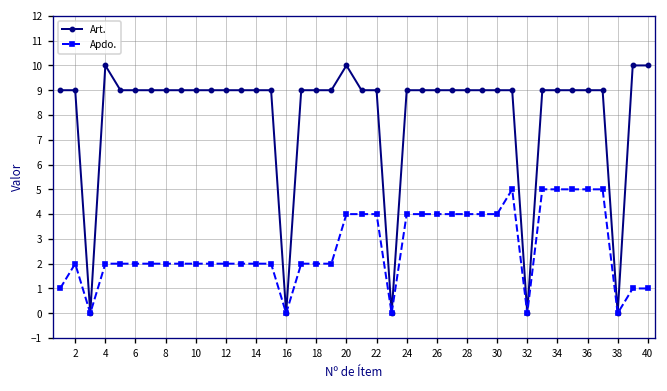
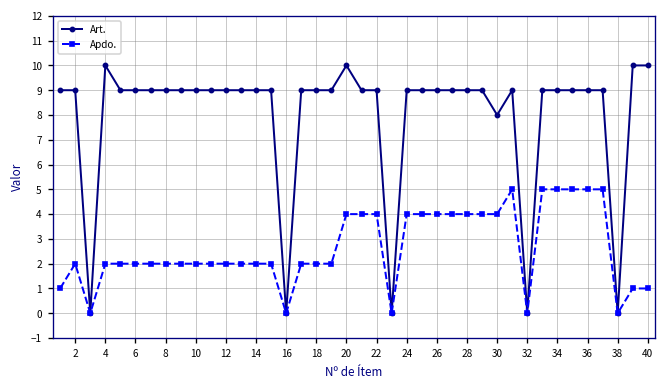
Art., 30: 9 -> 8
